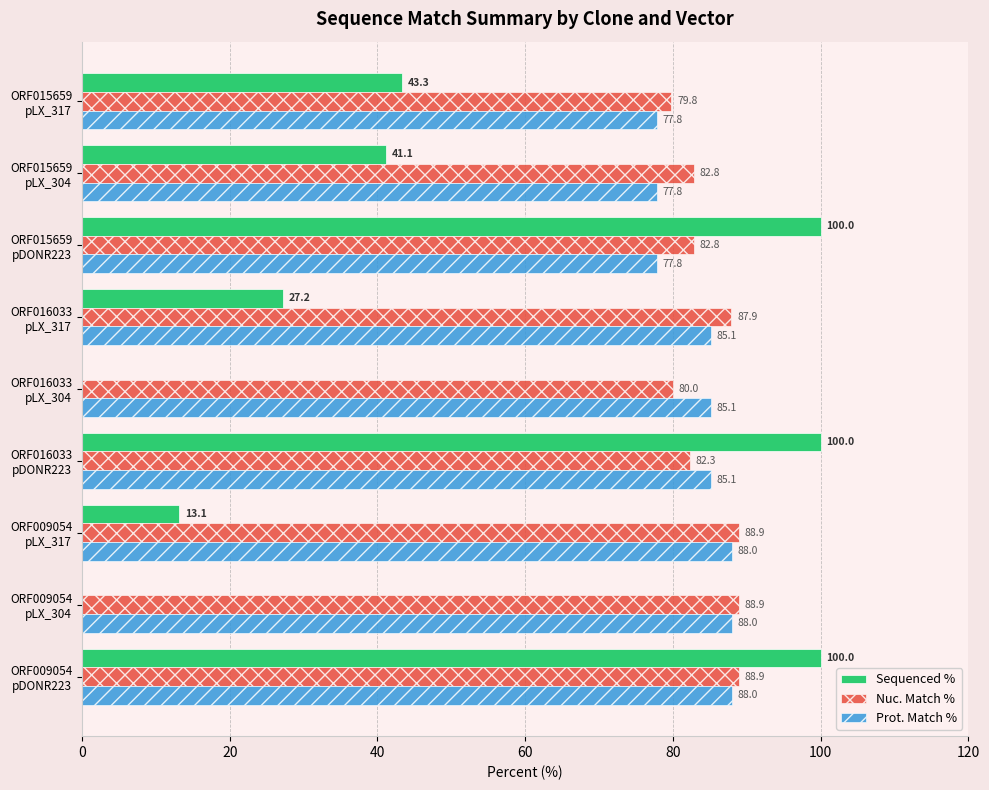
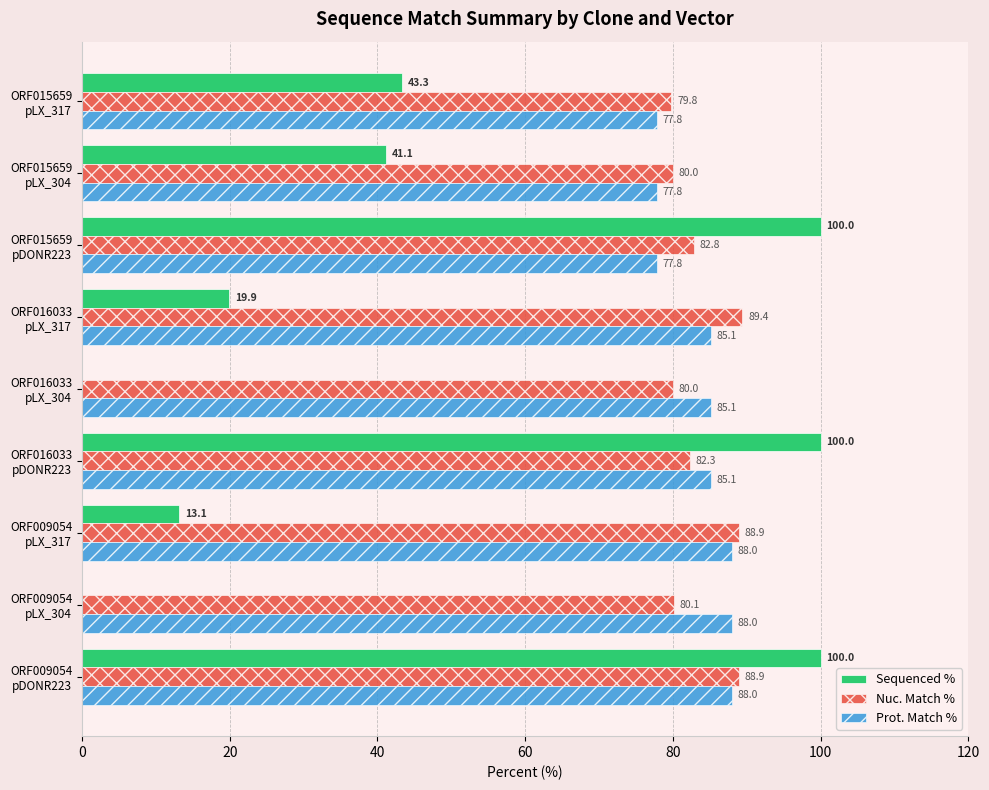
Nuc. Match %, ORF015659 pLX_304: 82.8 -> 80.0
Sequenced %, ORF016033 pLX_317: 27.2 -> 19.9
Nuc. Match %, ORF016033 pLX_317: 87.9 -> 89.4
Nuc. Match %, ORF009054 pLX_304: 88.9 -> 80.1
